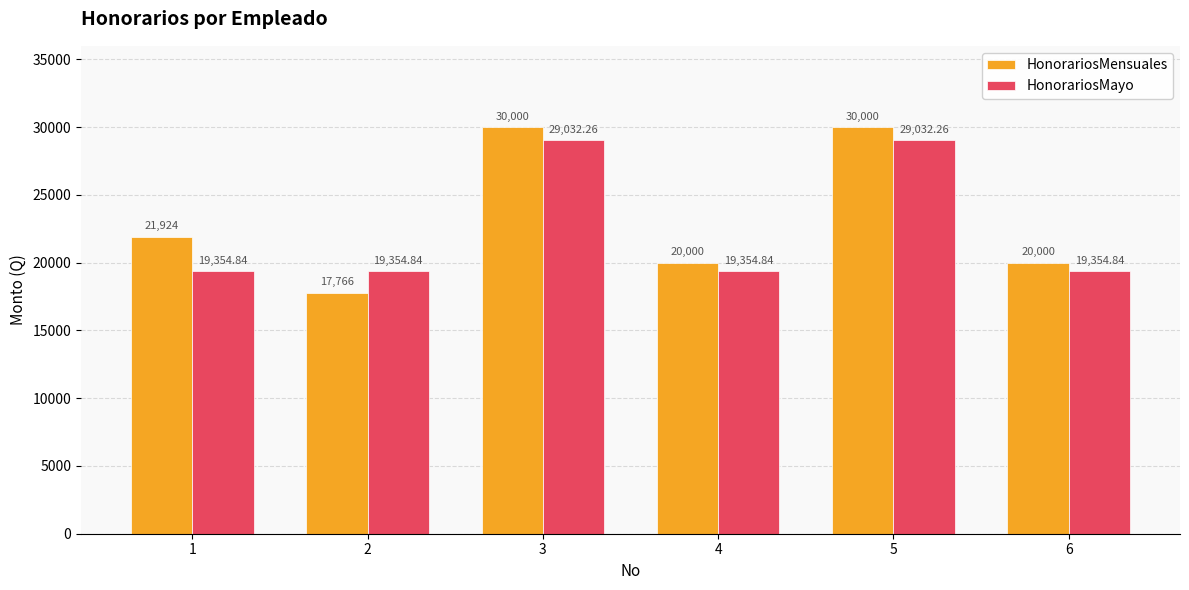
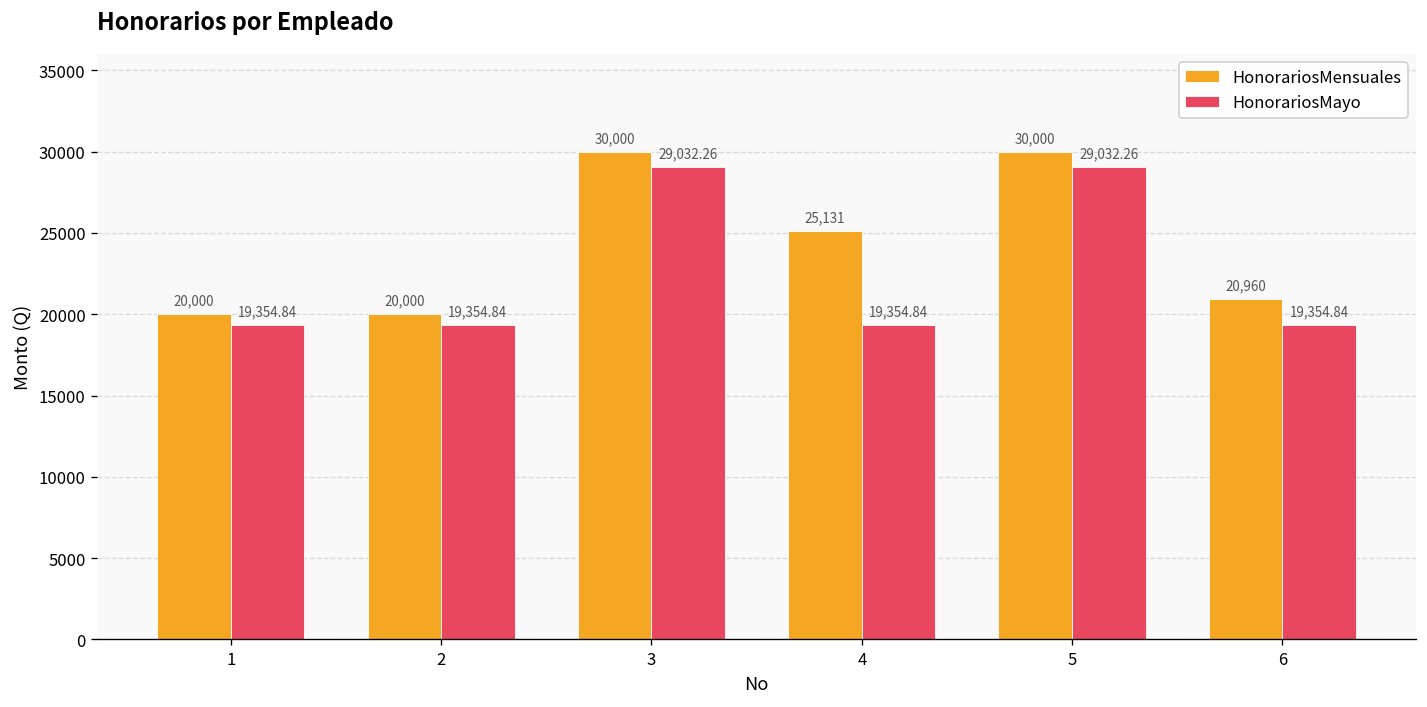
HonorariosMensuales, 1: 21,924 -> 20,000
HonorariosMensuales, 2: 17,766 -> 20,000
HonorariosMensuales, 4: 20,000 -> 25,131
HonorariosMensuales, 6: 20,000 -> 20,960
